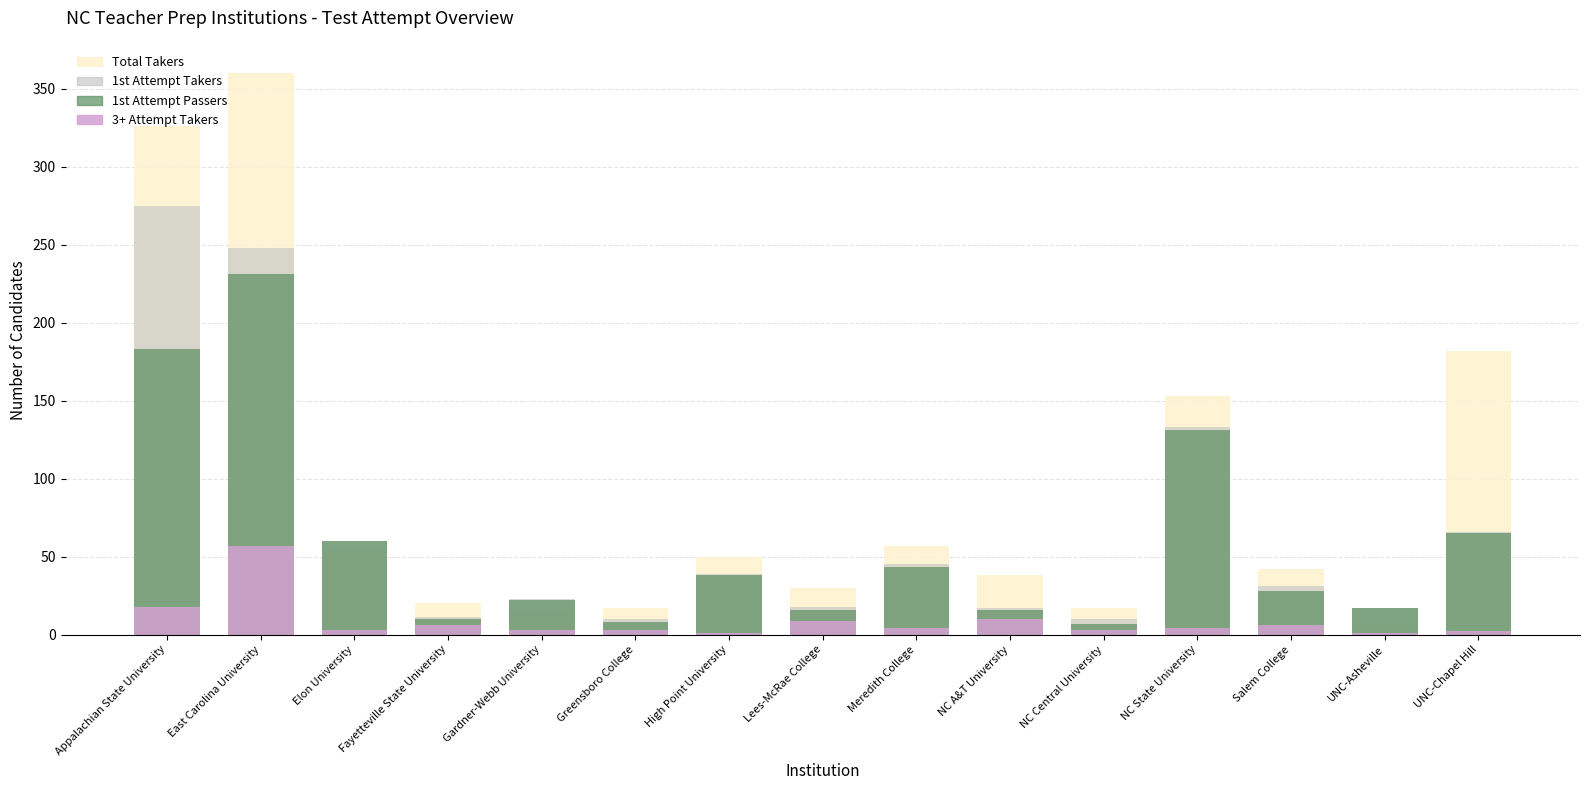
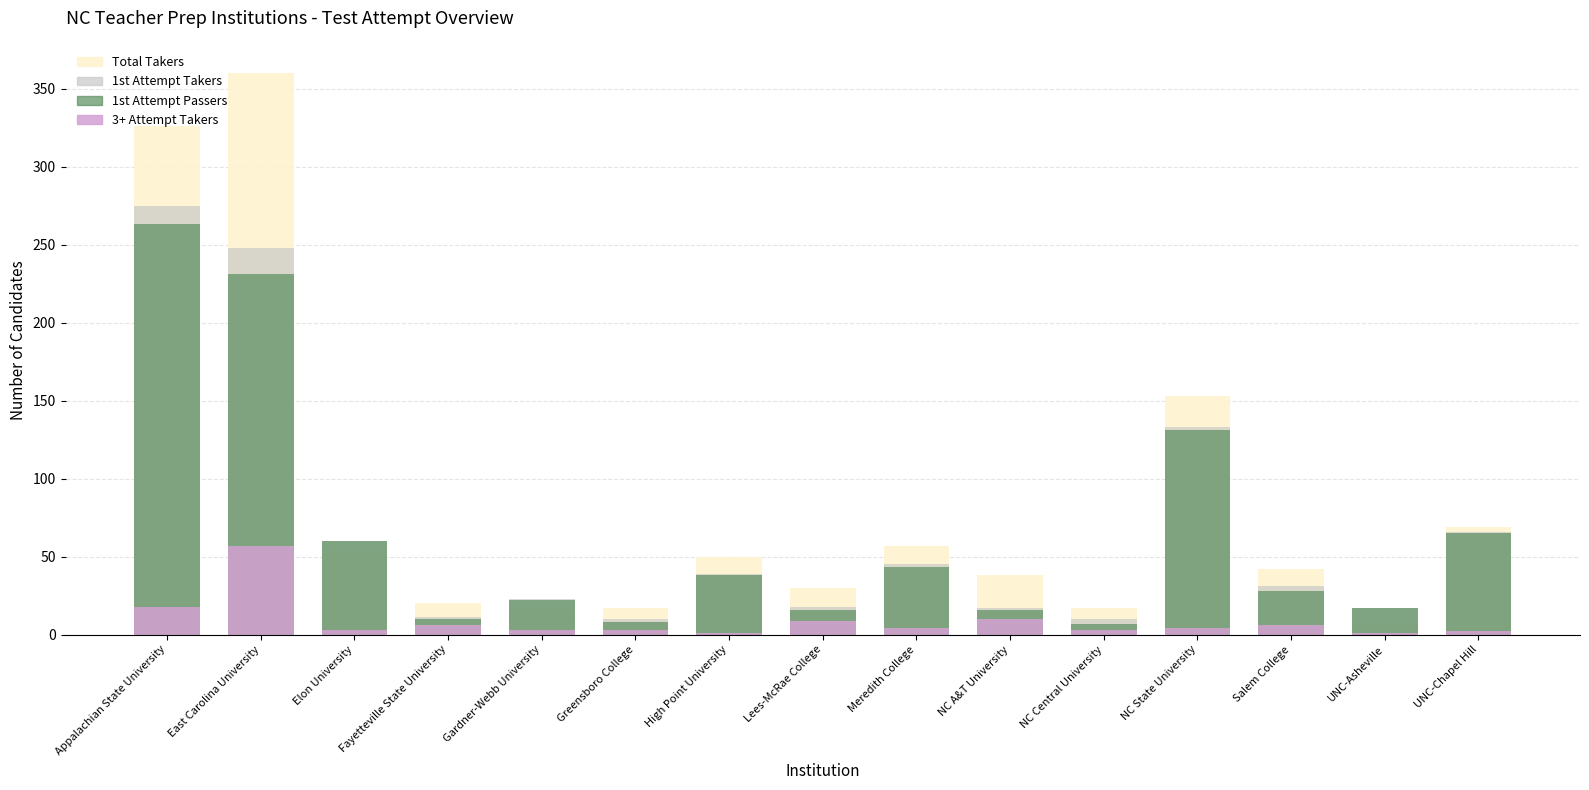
1st Attempt Passers, Appalachian State University: 183 -> 263
Total Takers, UNC-Chapel Hill: 182 -> 69
